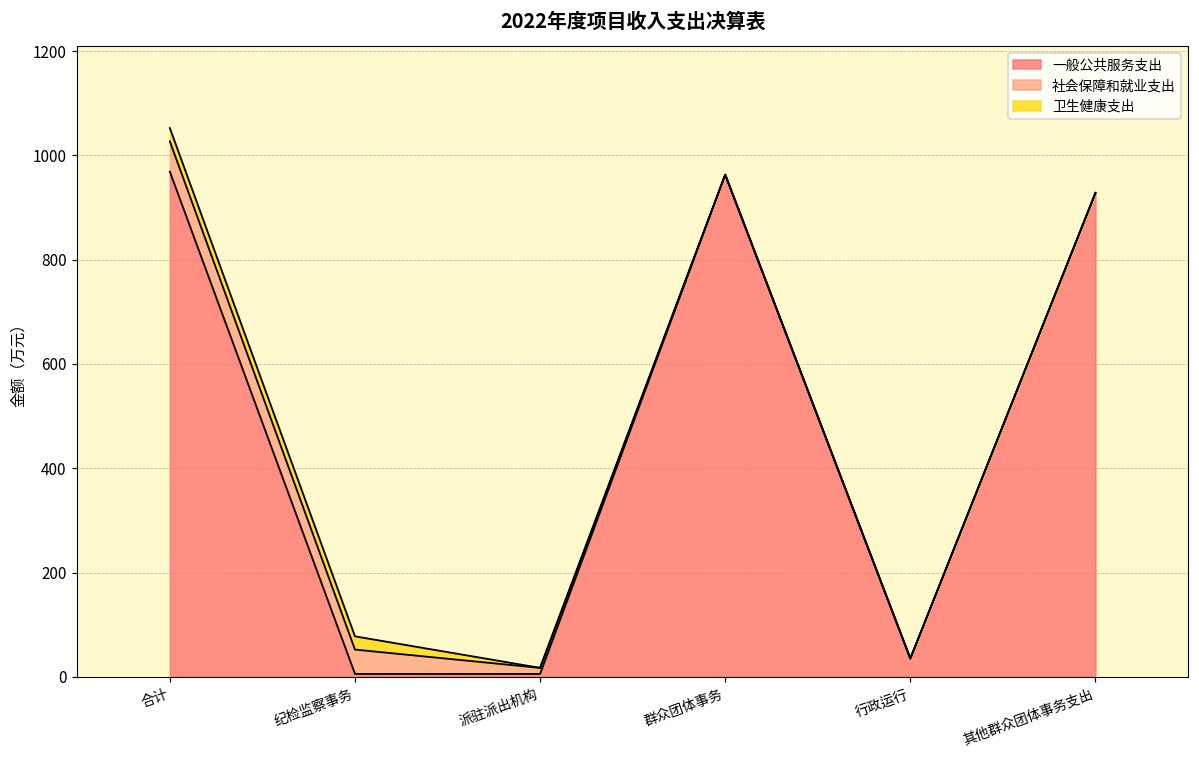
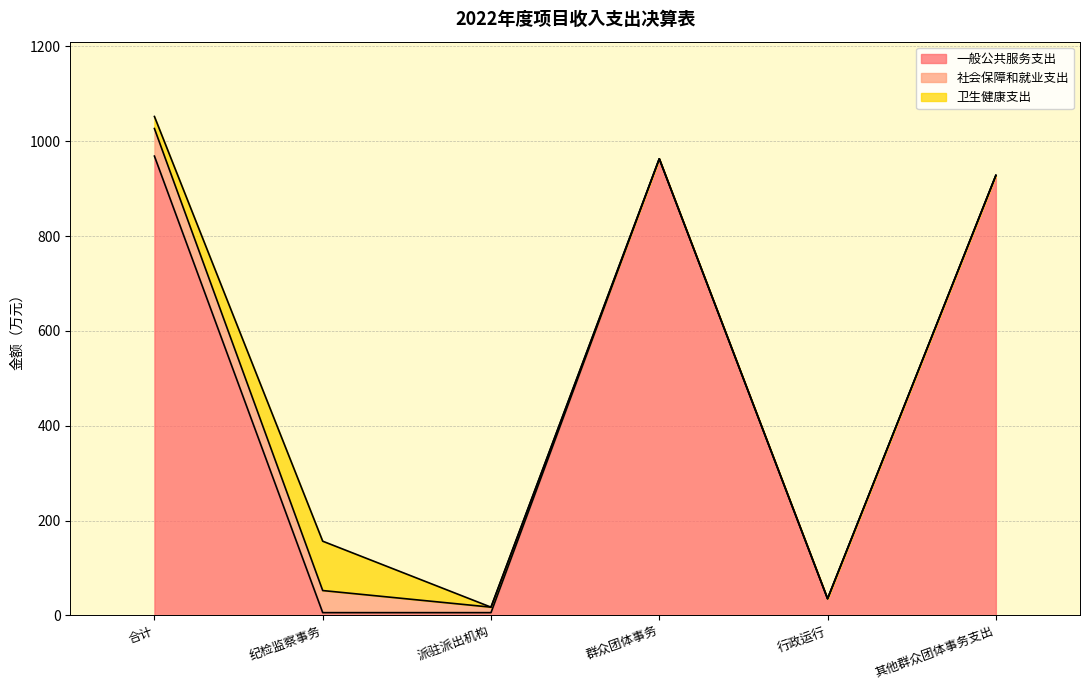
卫生健康支出, 纪检监察事务: 30 -> 100
